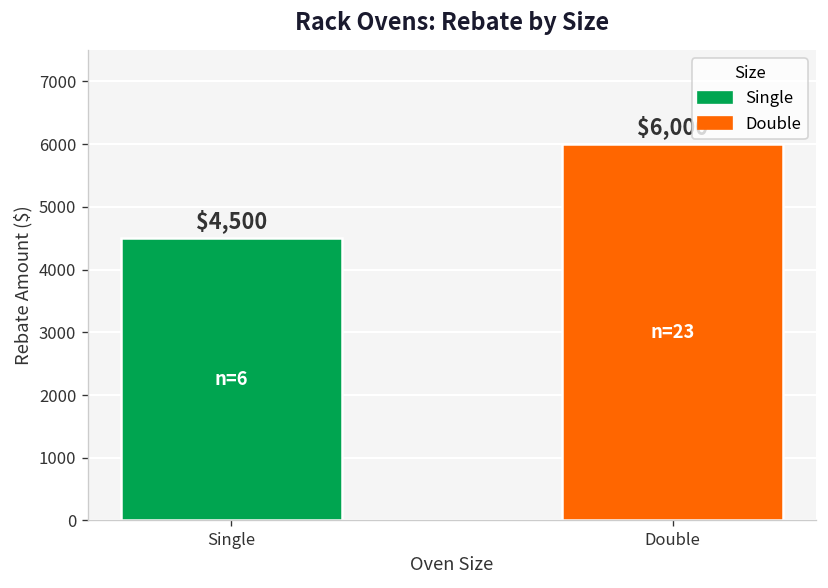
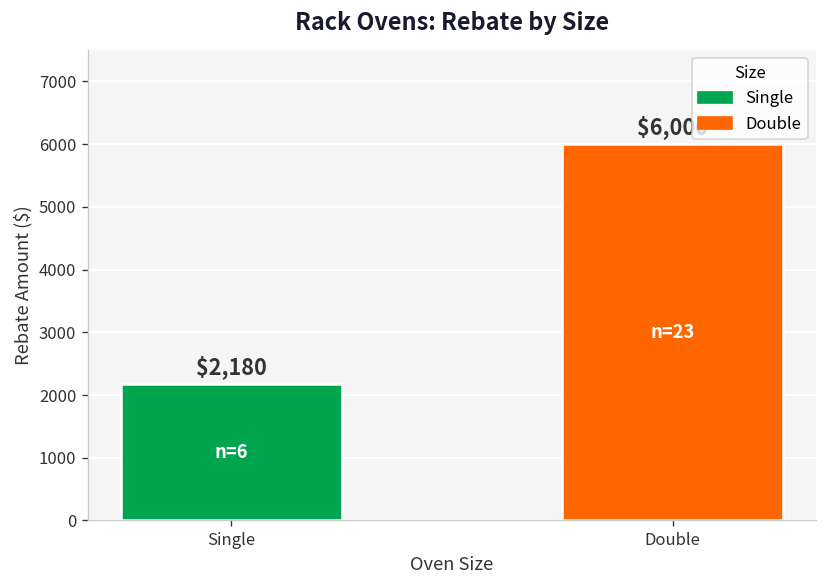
Single: $4,500 -> $2,180
